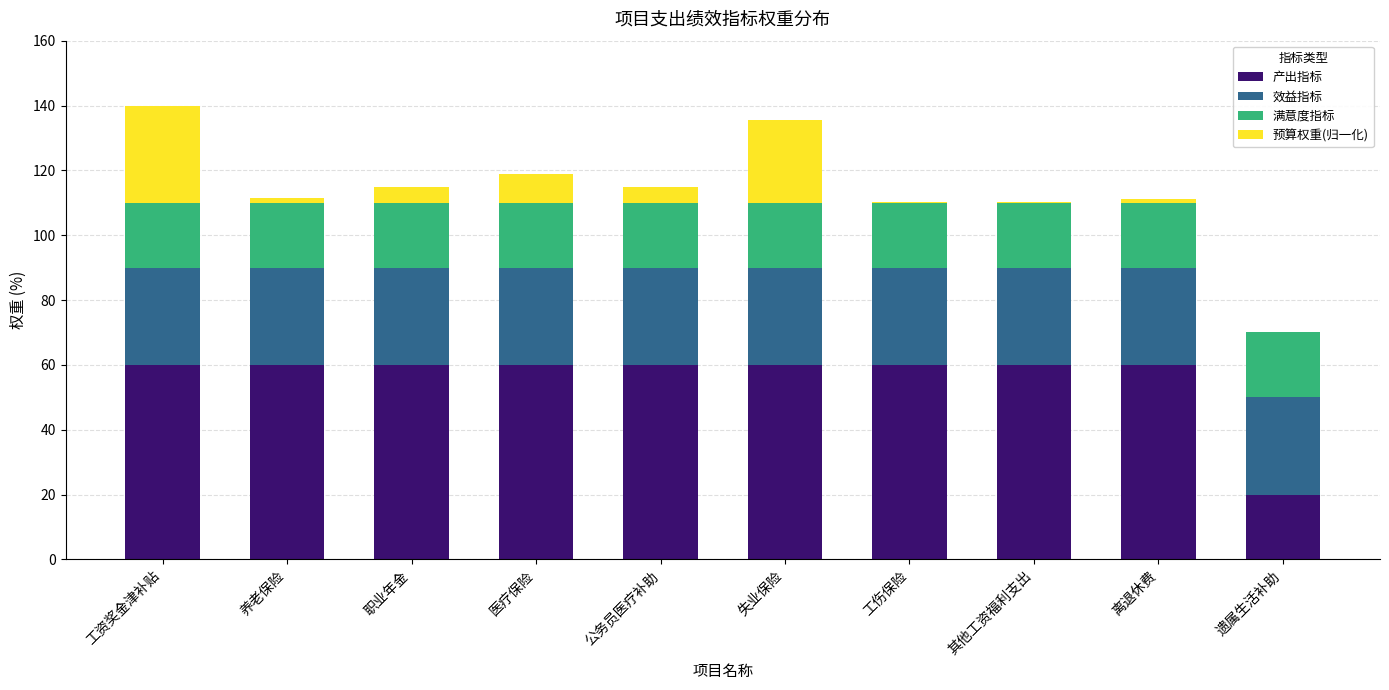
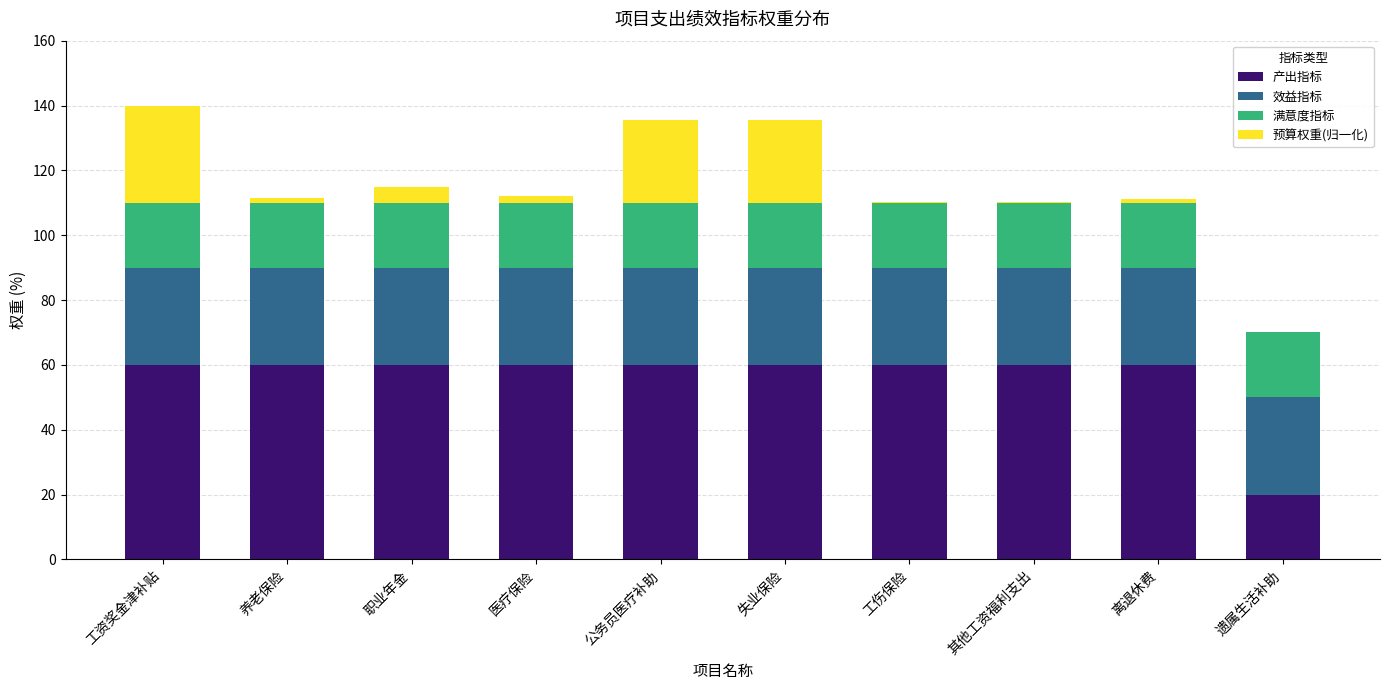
预算权重(归一化), 医疗保险: 9 -> 2
预算权重(归一化), 公务员医疗补助: 5 -> 26
